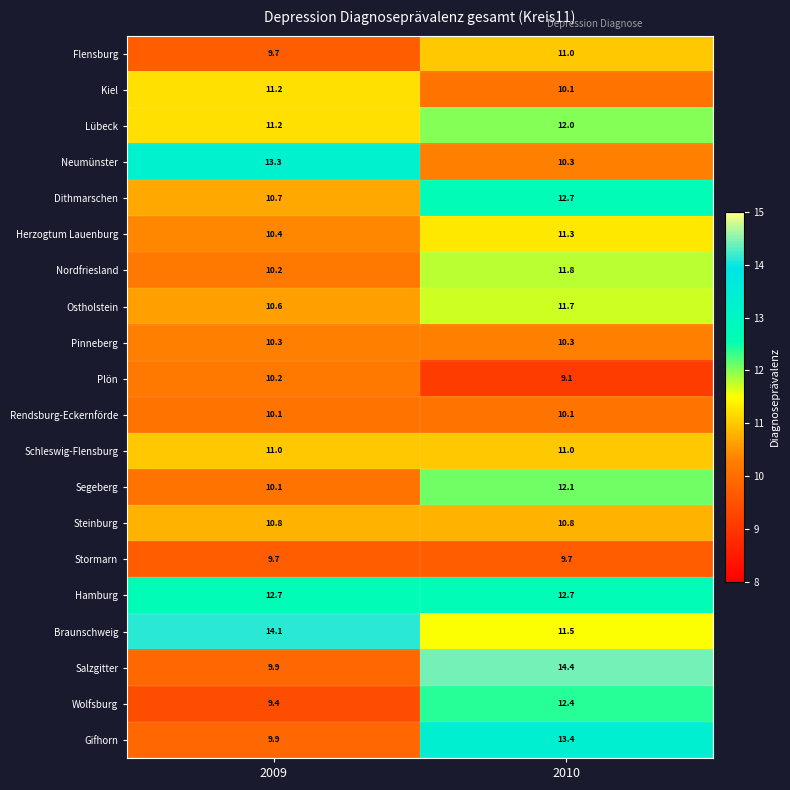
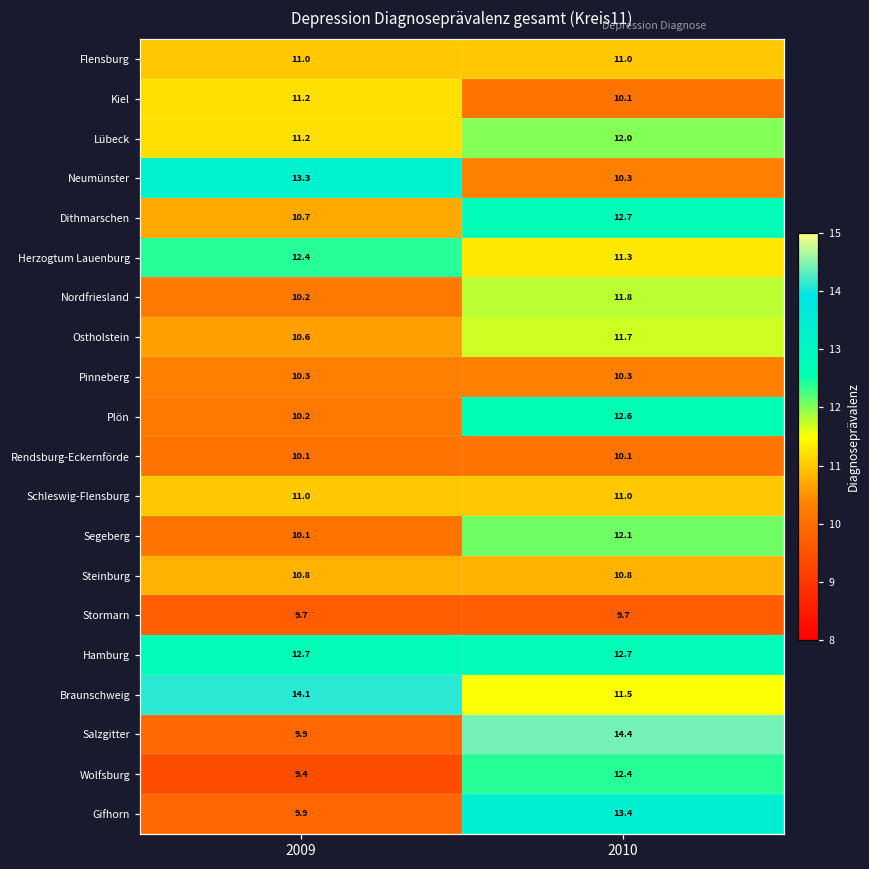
Flensburg, 2009: 9.7 -> 11.0
Herzogtum Lauenburg, 2009: 10.4 -> 12.4
Plön, 2010: 9.1 -> 12.6
